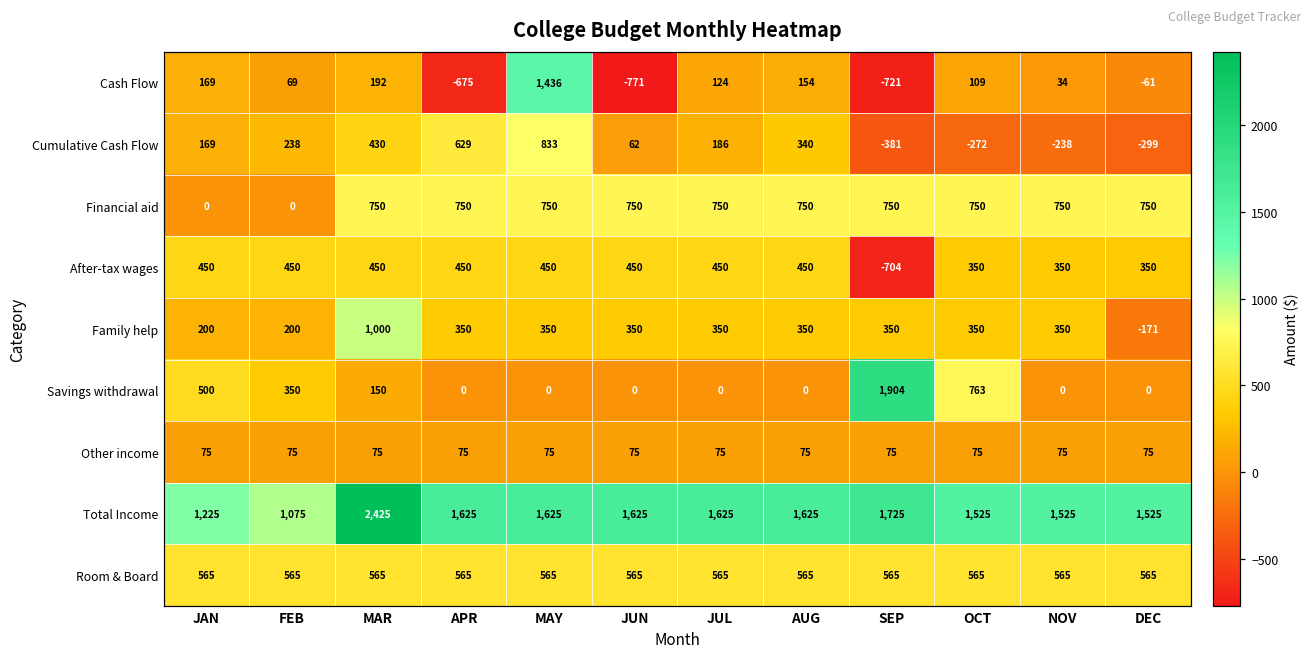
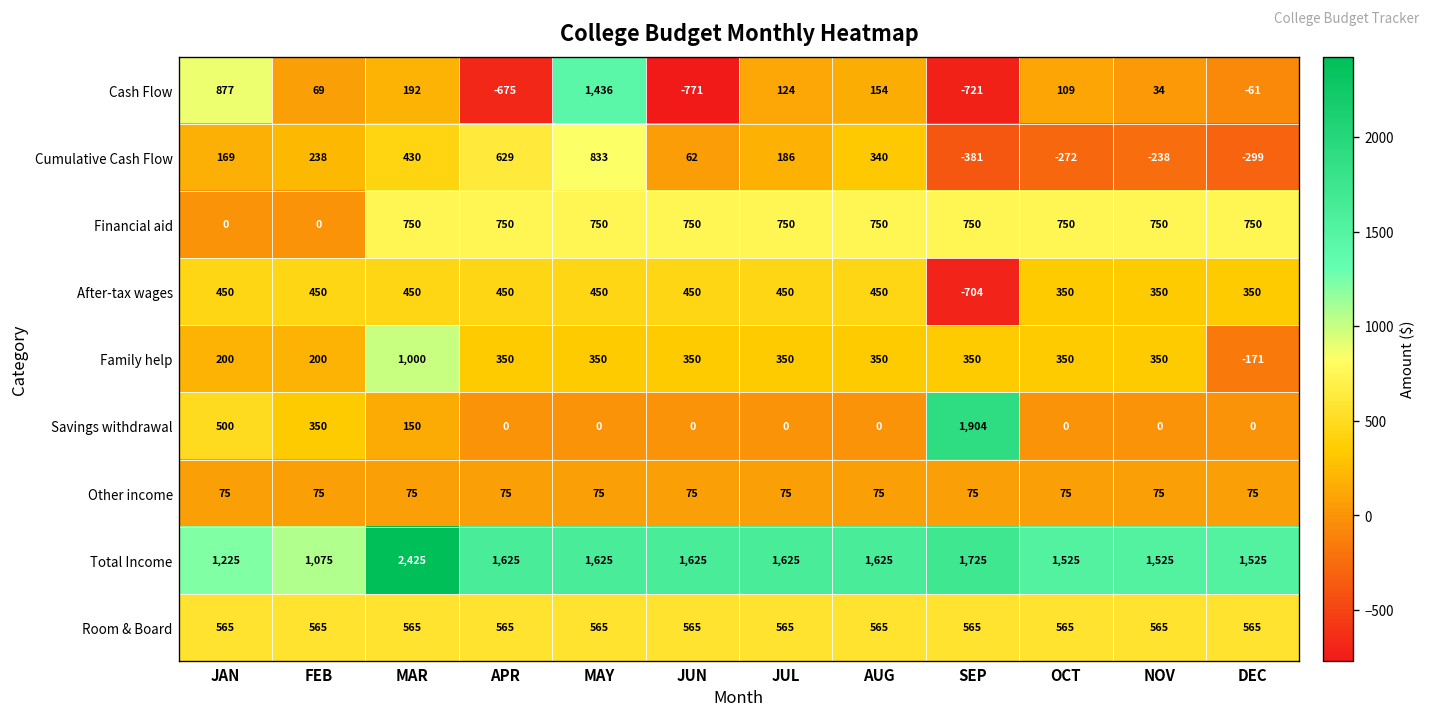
Cash Flow, JAN: 169 -> 877
Savings withdrawal, OCT: 763 -> 0
